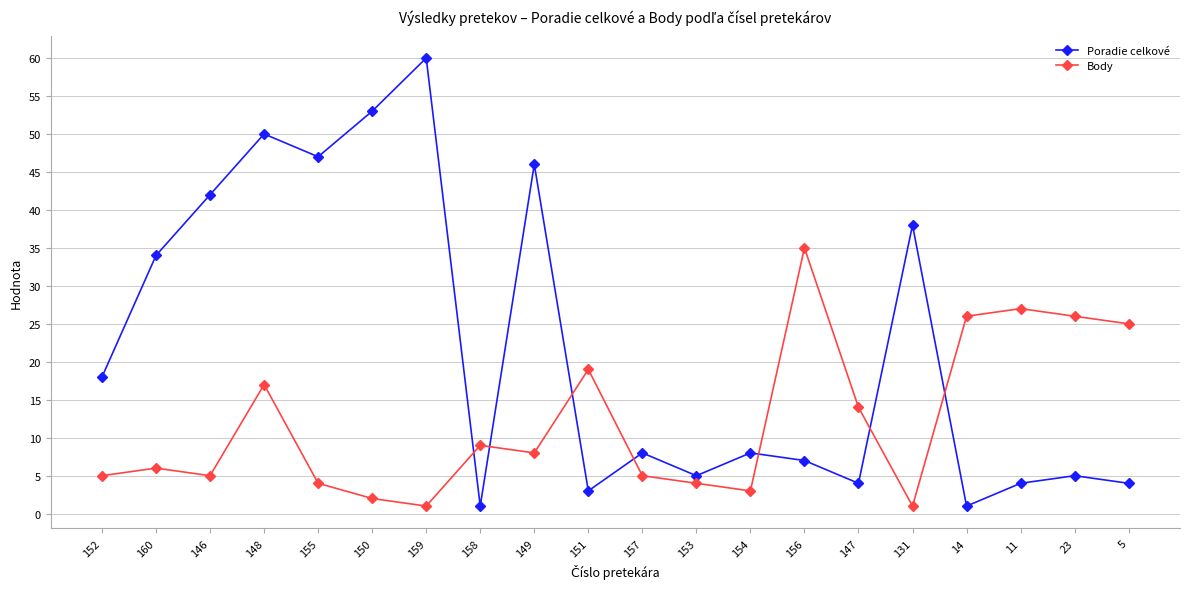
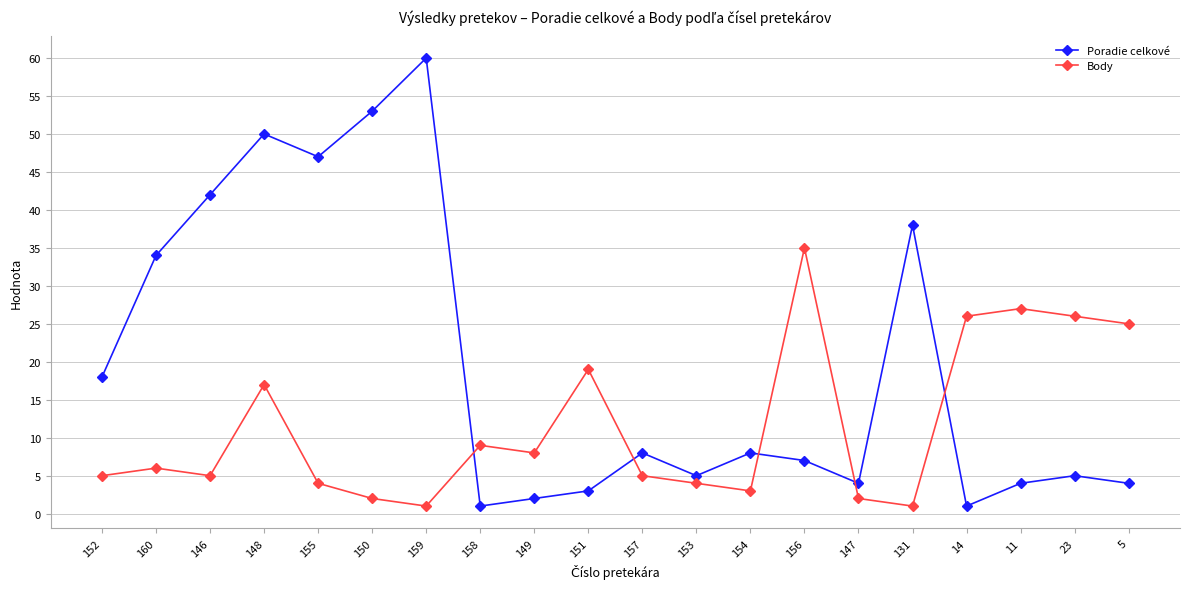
Poradie celkové, 149: 46 -> 2
Body, 147: 14 -> 2
